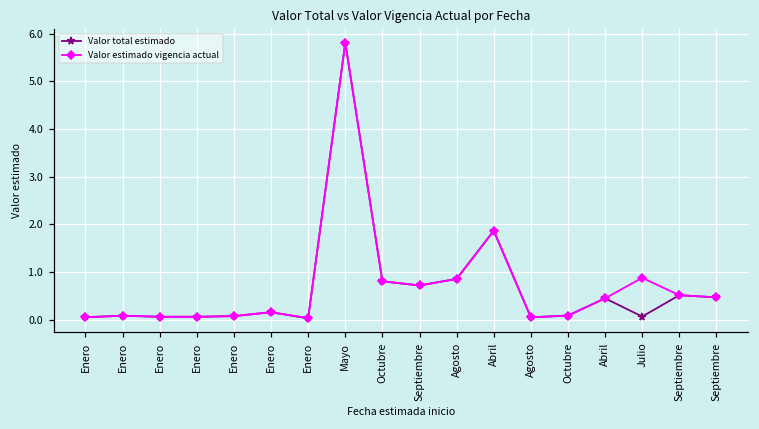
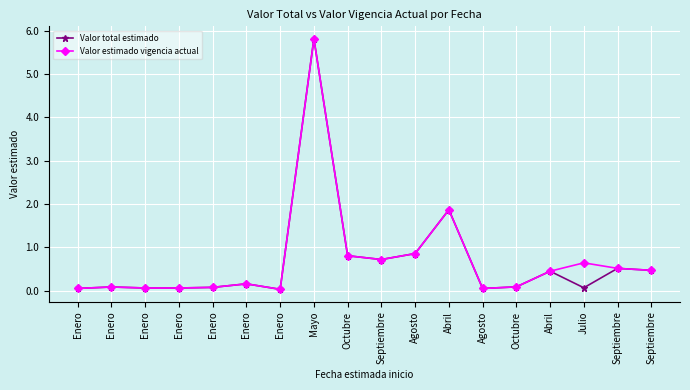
Valor estimado vigencia actual, Julio: 0.9 -> 0.6
